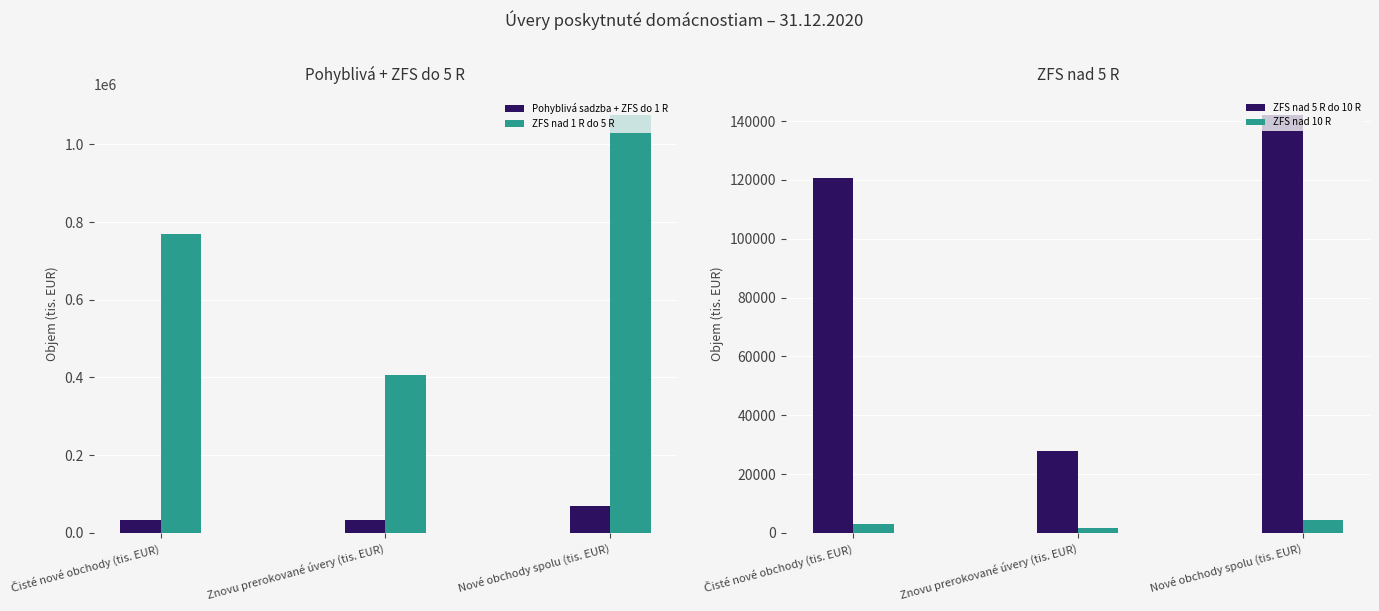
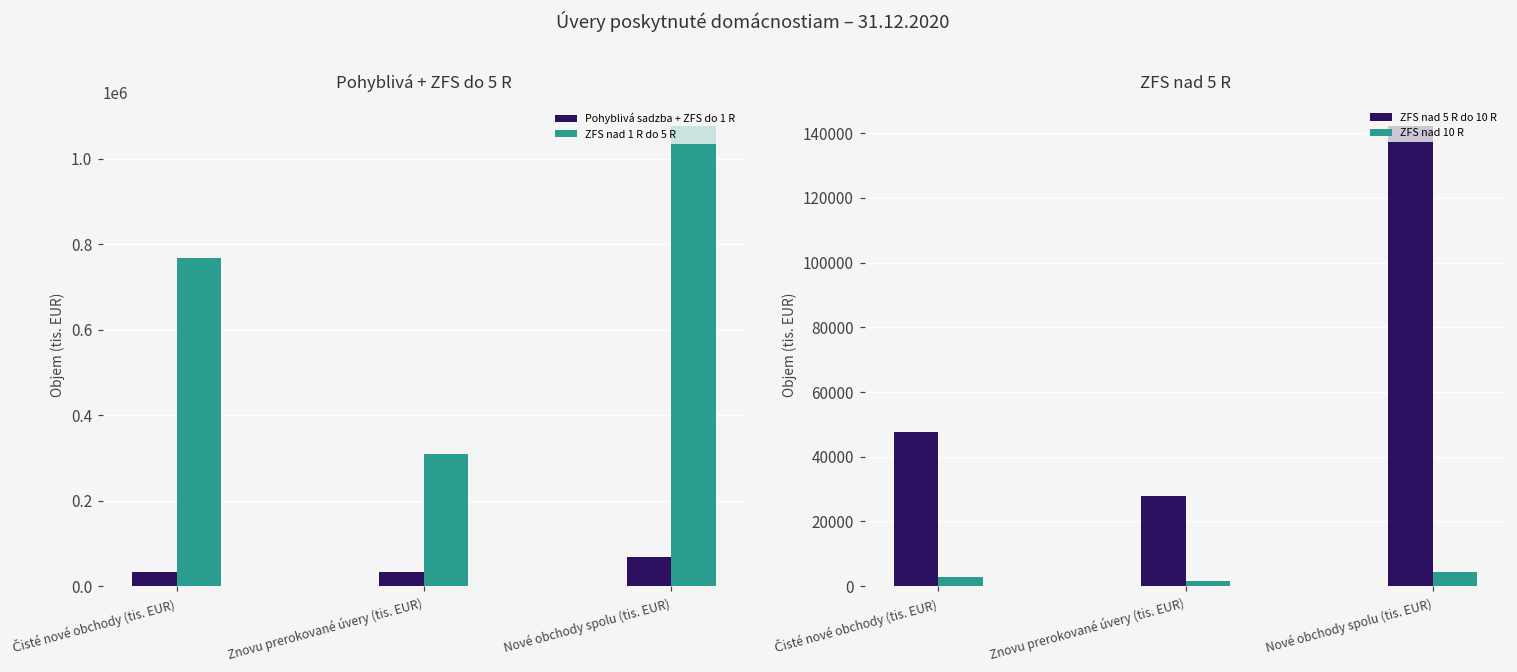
Pohyblivá + ZFS do 5 R, ZFS nad 1 R do 5 R, Znovu prerokované úvery (tis. EUR): 410000 -> 310000
ZFS nad 5 R, ZFS nad 5 R do 10 R, Čisté nové obchody (tis. EUR): 121000 -> 47000
